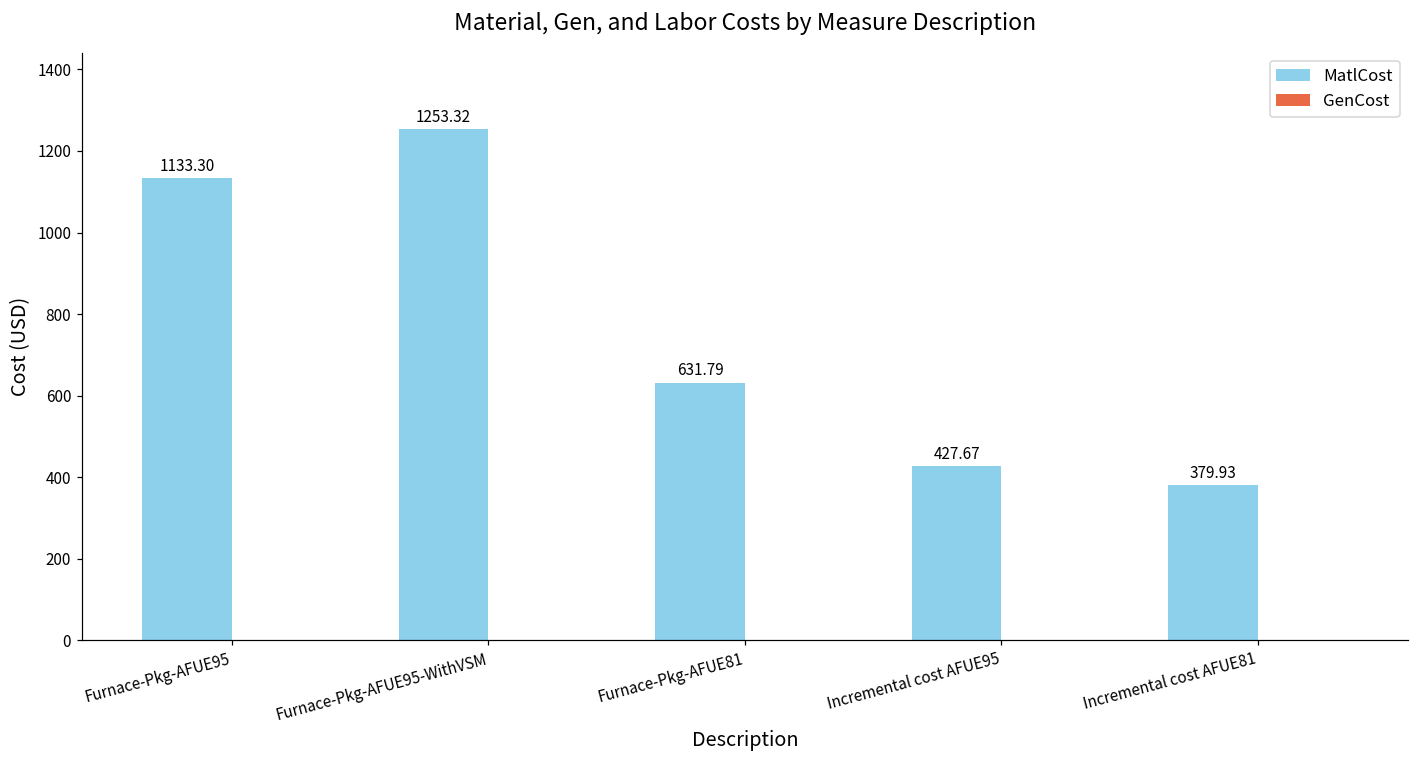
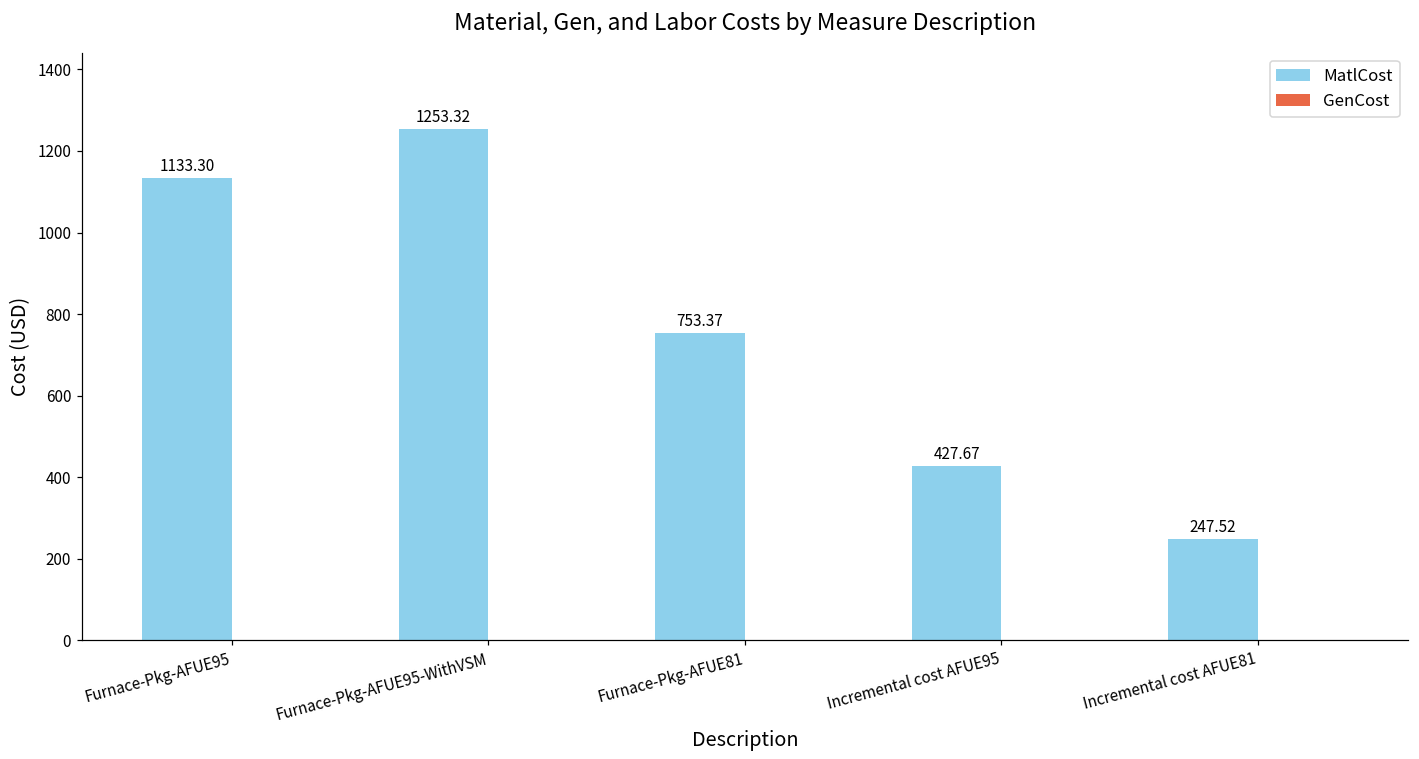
MatlCost, Furnace-Pkg-AFUE81: 631.79 -> 753.37
MatlCost, Incremental cost AFUE81: 379.93 -> 247.52
